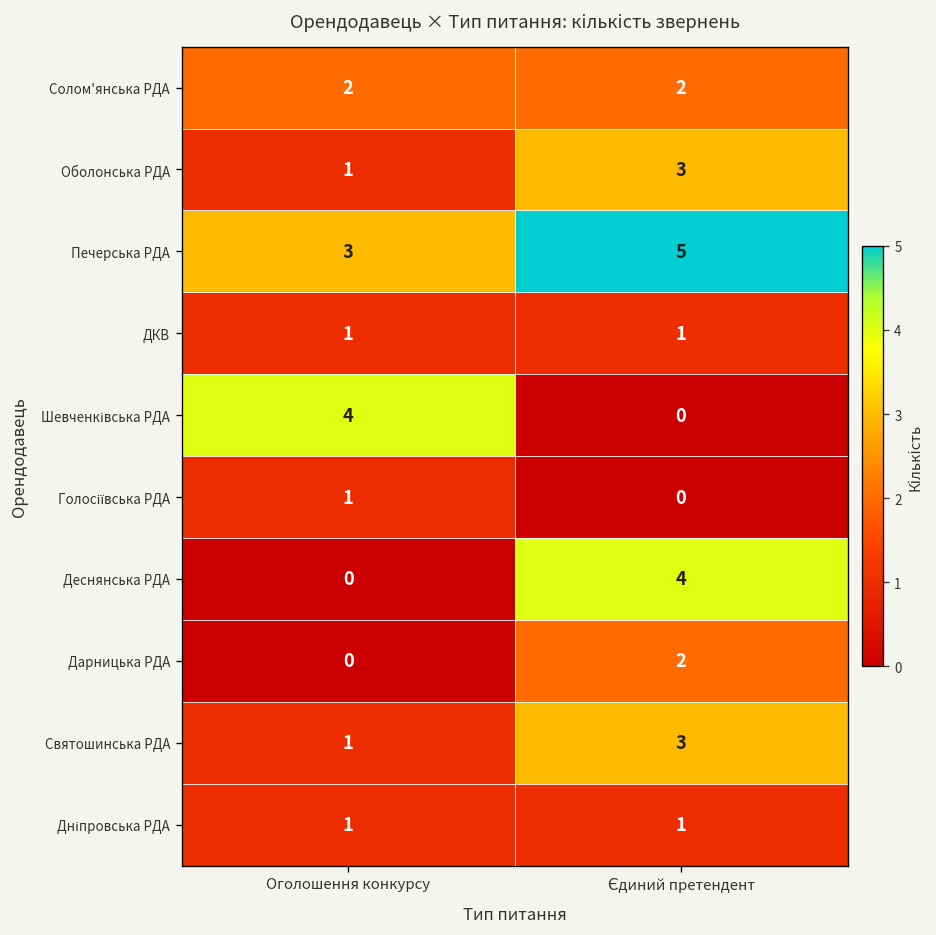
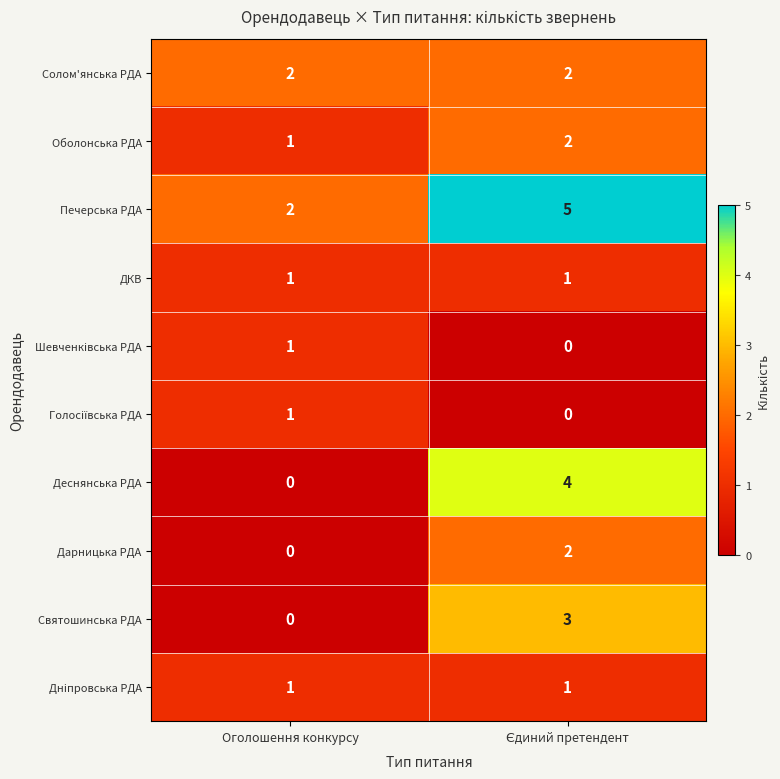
Оболонська РДА, Єдиний претендент: 3 -> 2
Печерська РДА, Оголошення конкурсу: 3 -> 2
Шевченківська РДА, Оголошення конкурсу: 4 -> 1
Святошинська РДА, Оголошення конкурсу: 1 -> 0
